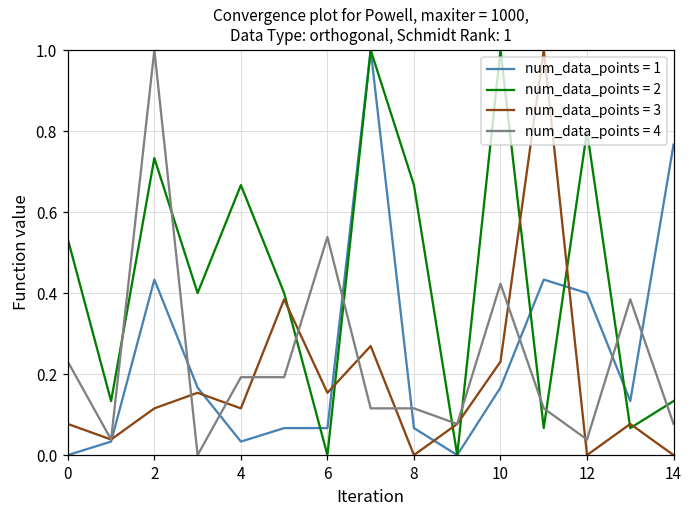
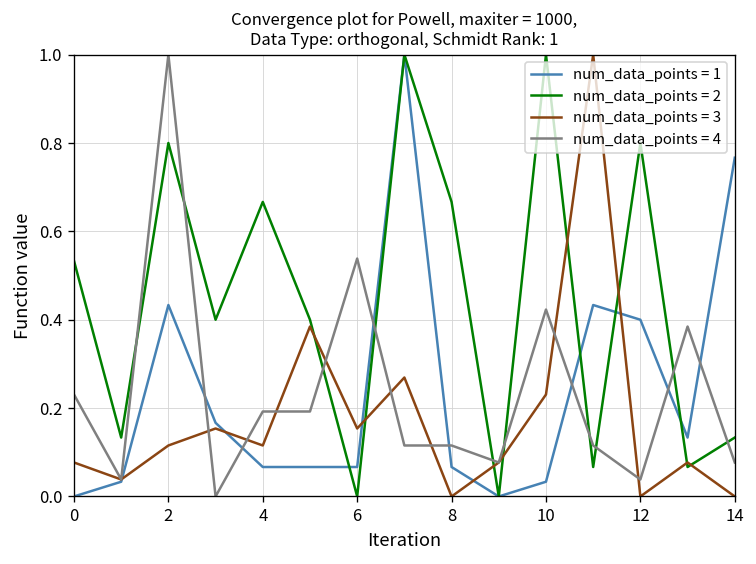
num_data_points = 2, 2: 0.73 -> 0.80
num_data_points = 1, 4: 0.03 -> 0.07
num_data_points = 1, 10: 0.17 -> 0.03
